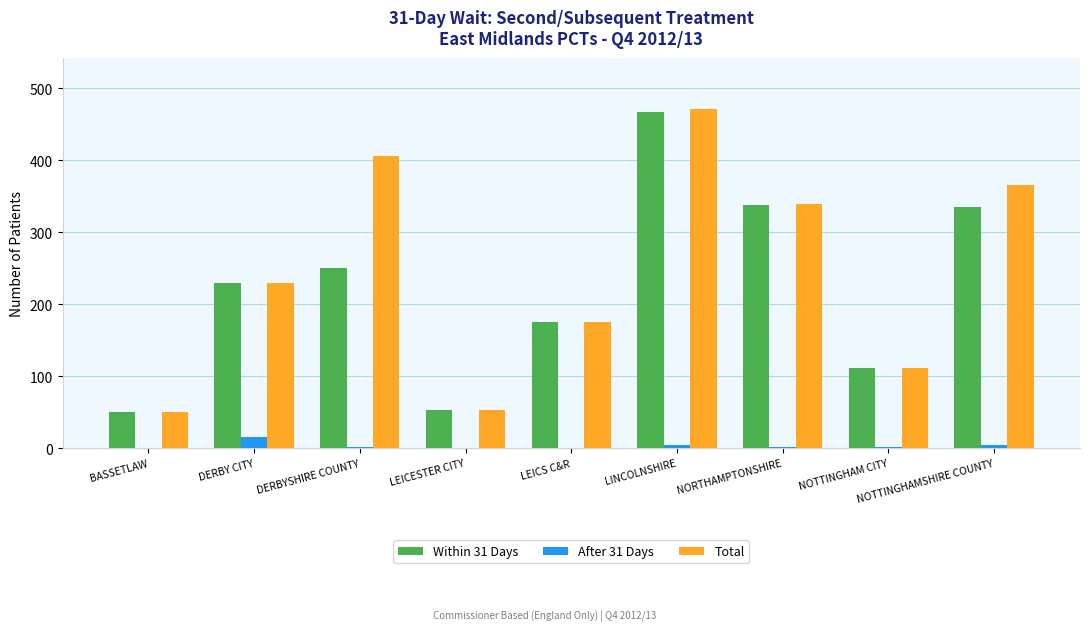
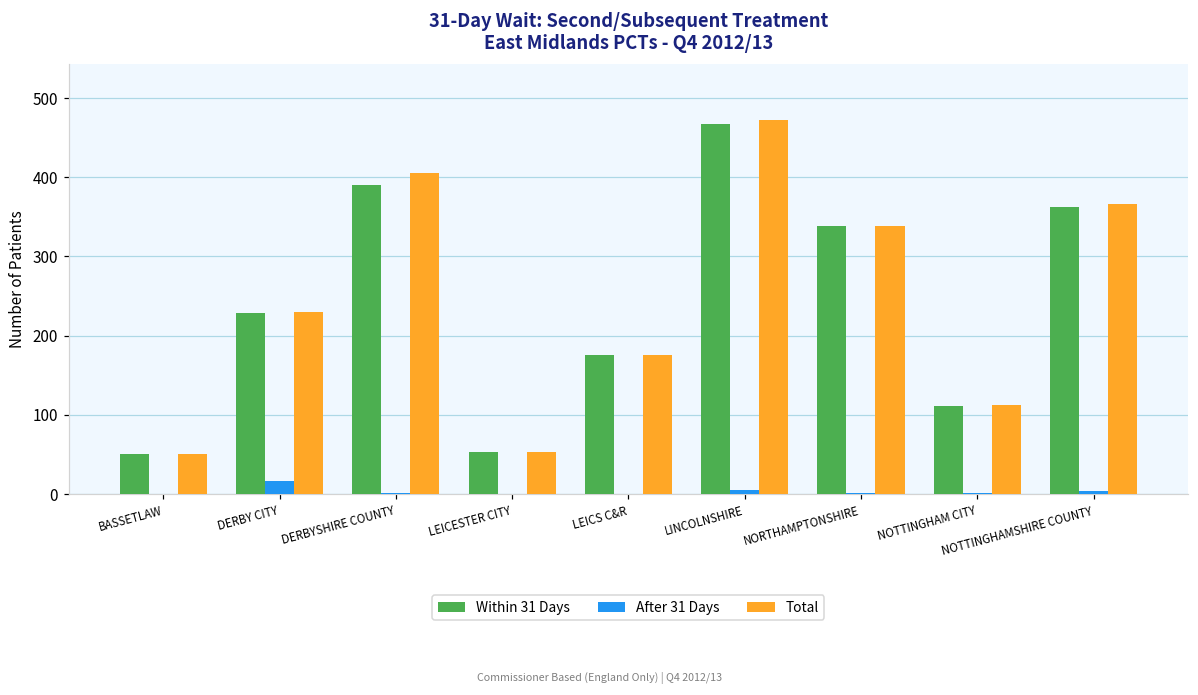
Within 31 Days, DERBYSHIRE COUNTY: 250 -> 390
Within 31 Days, NOTTINGHAMSHIRE COUNTY: 340 -> 360
